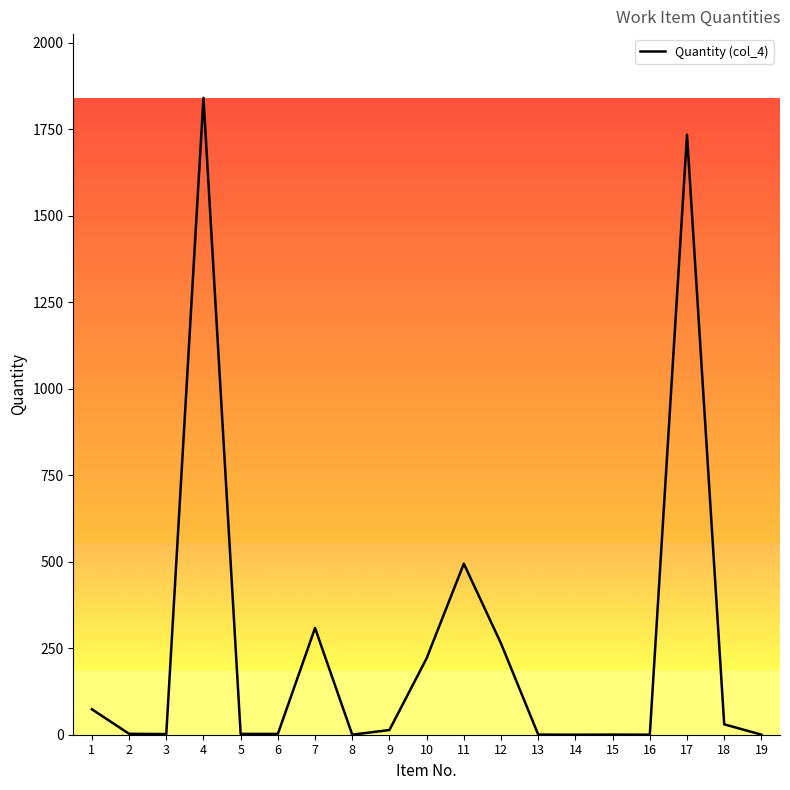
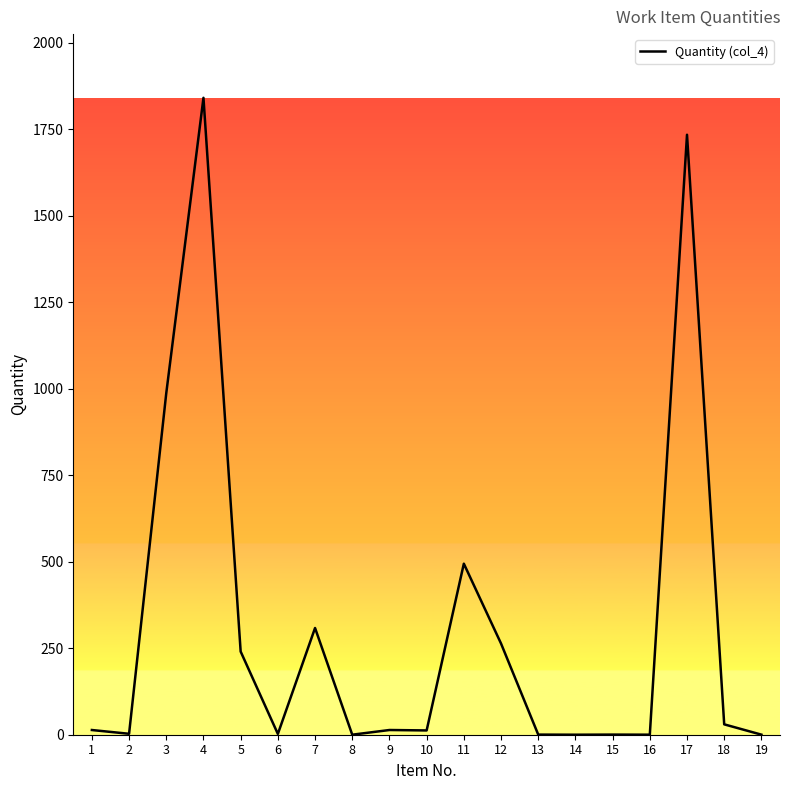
1: 70 -> 10
3: 0 -> 990
5: 0 -> 240
10: 220 -> 10
